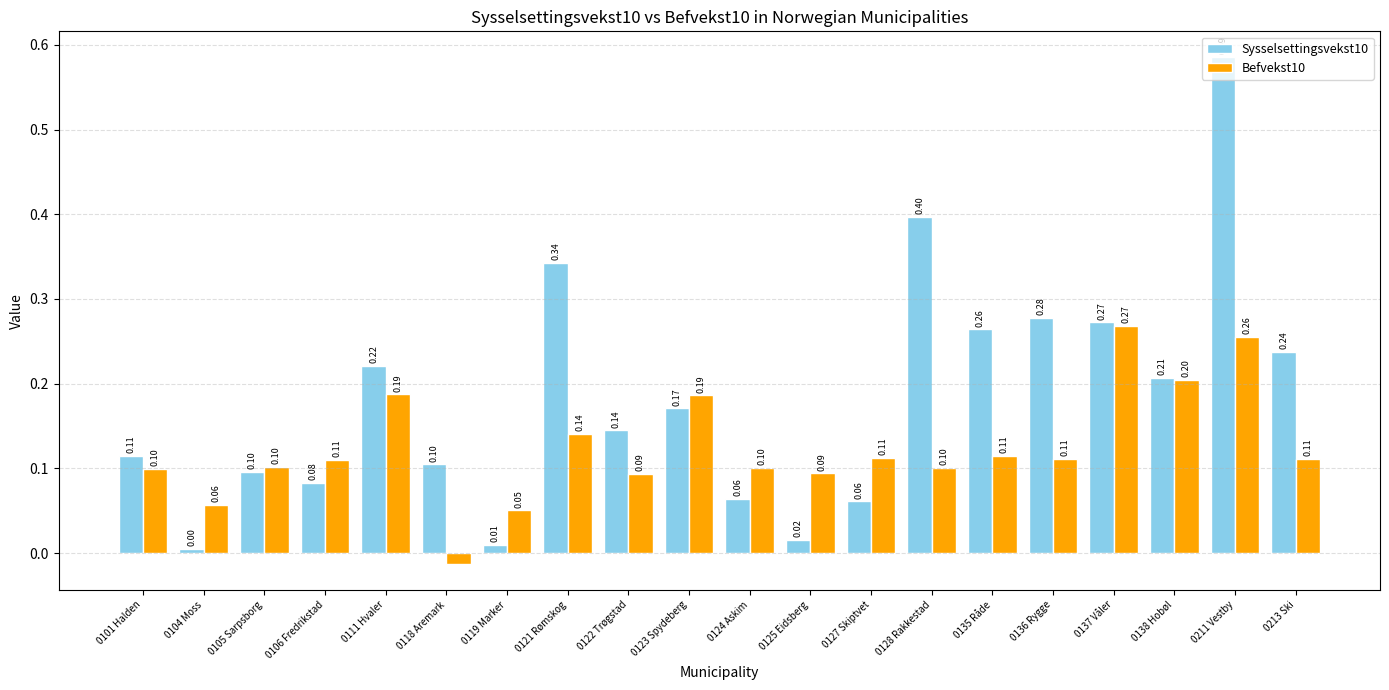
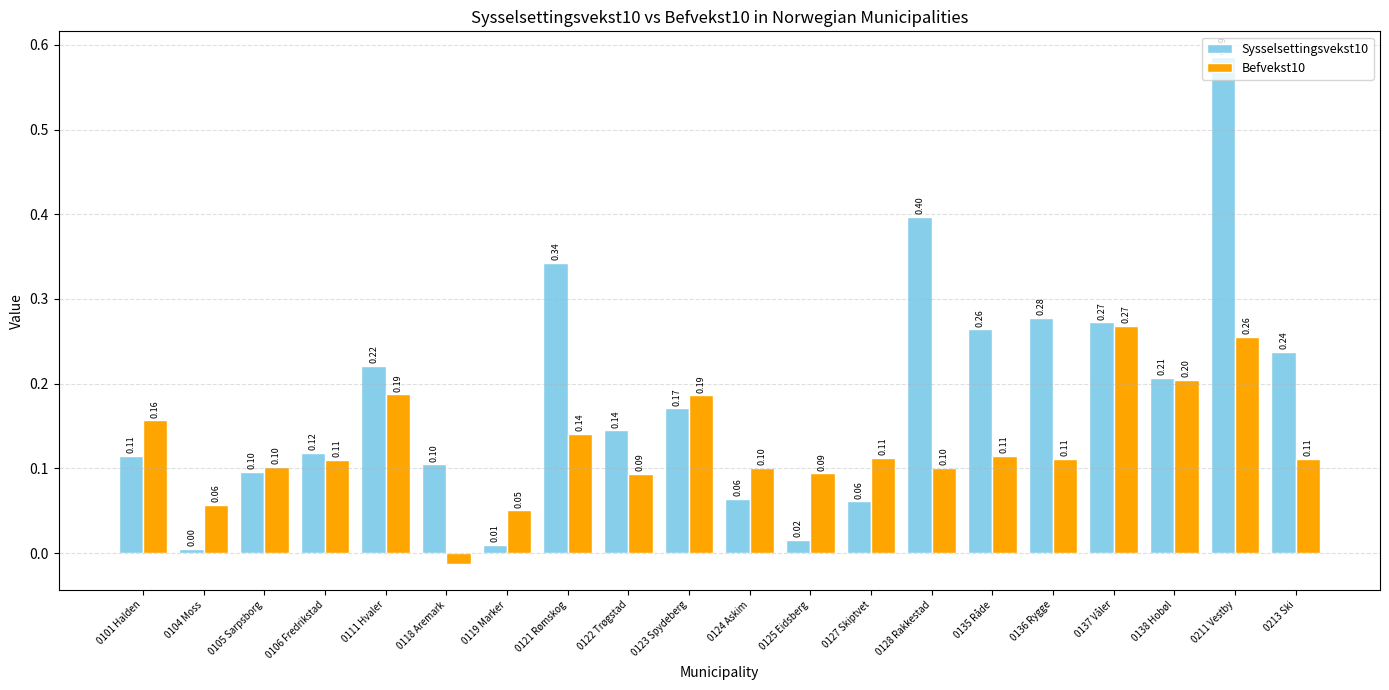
Befvekst10, 0101 Halden: 0.10 -> 0.16
Sysselsettingsvekst10, 0106 Fredrikstad: 0.08 -> 0.12
